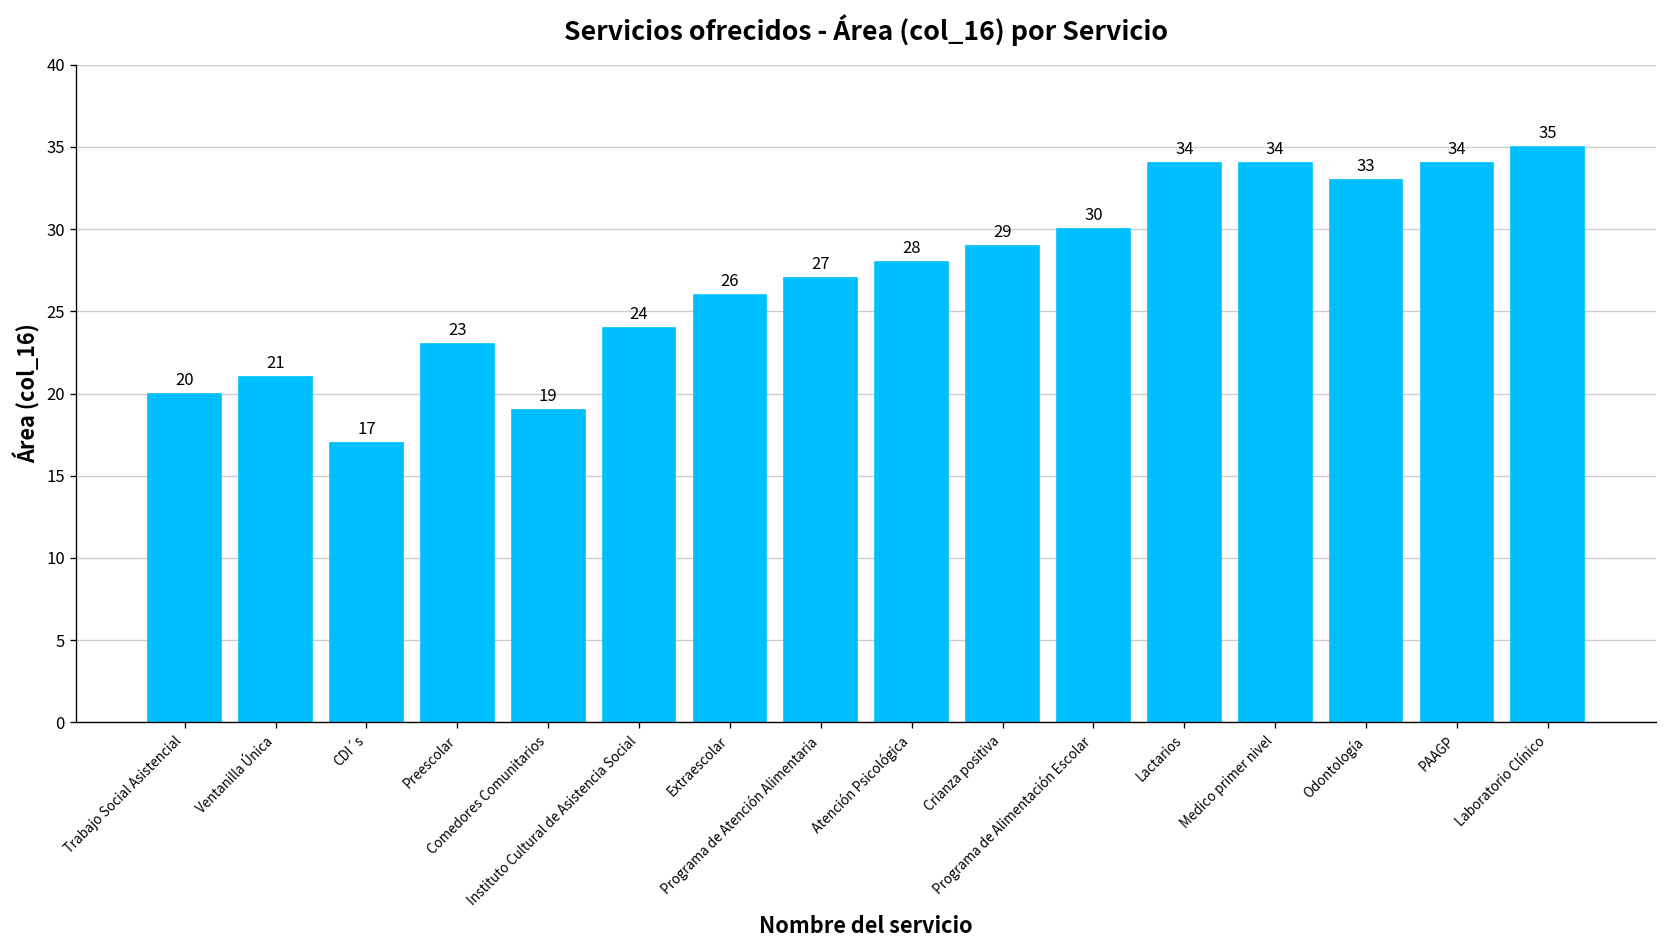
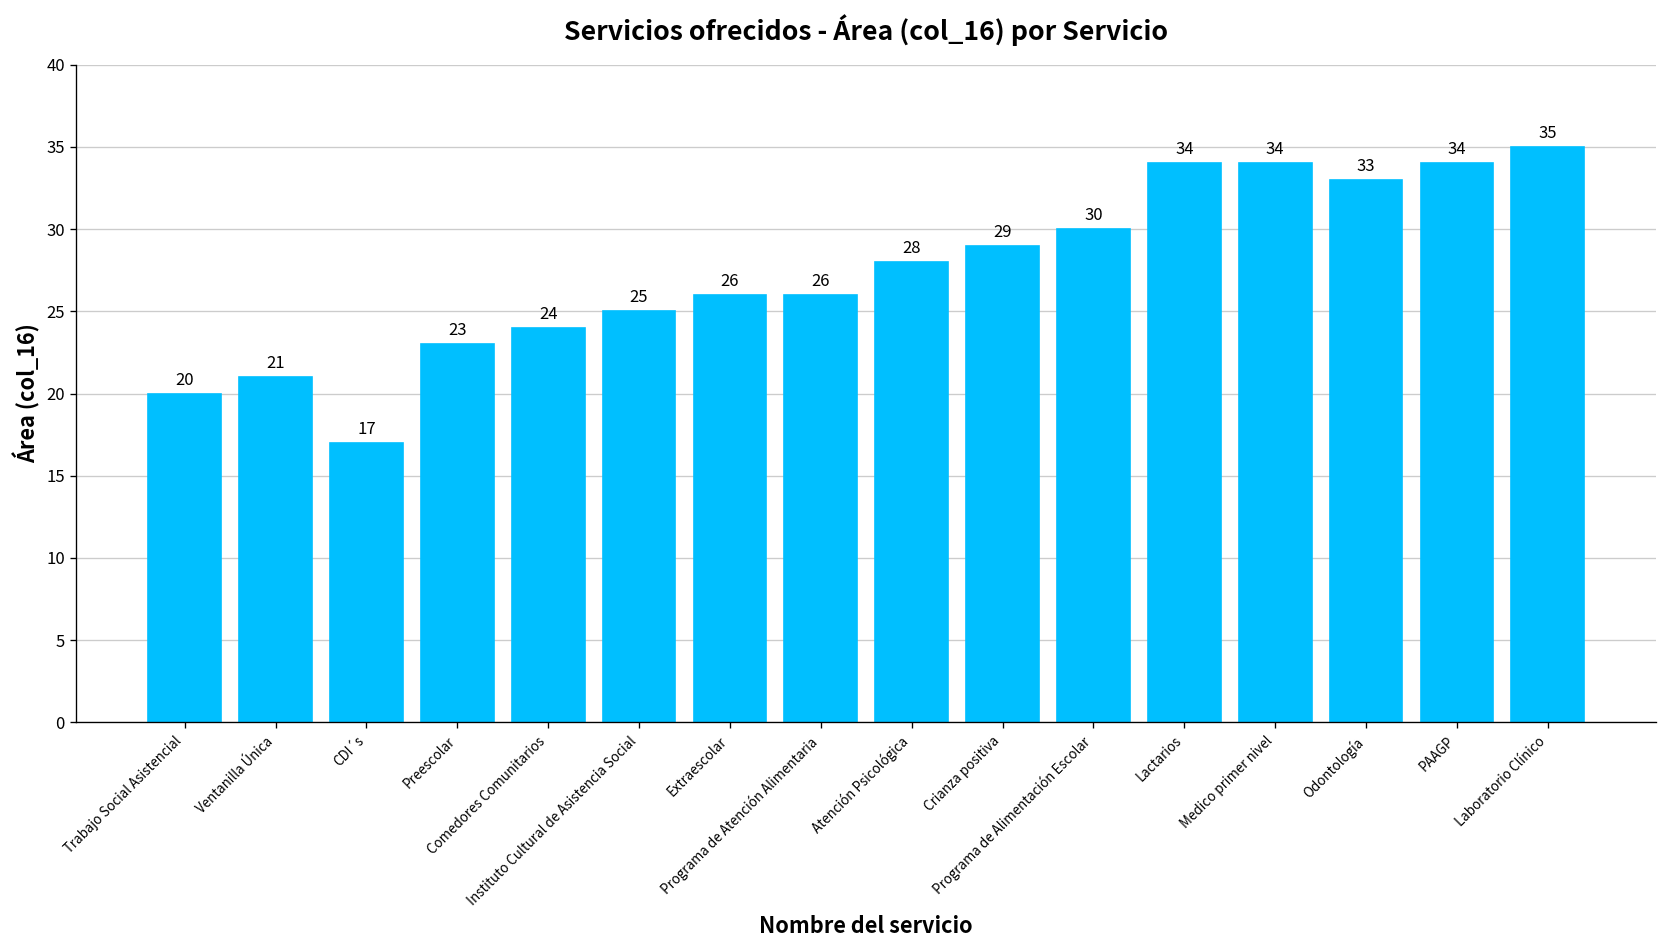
Comedores Comunitarios: 19 -> 24
Instituto Cultural de Asistencia Social: 24 -> 25
Programa de Atención Alimentaria: 27 -> 26
